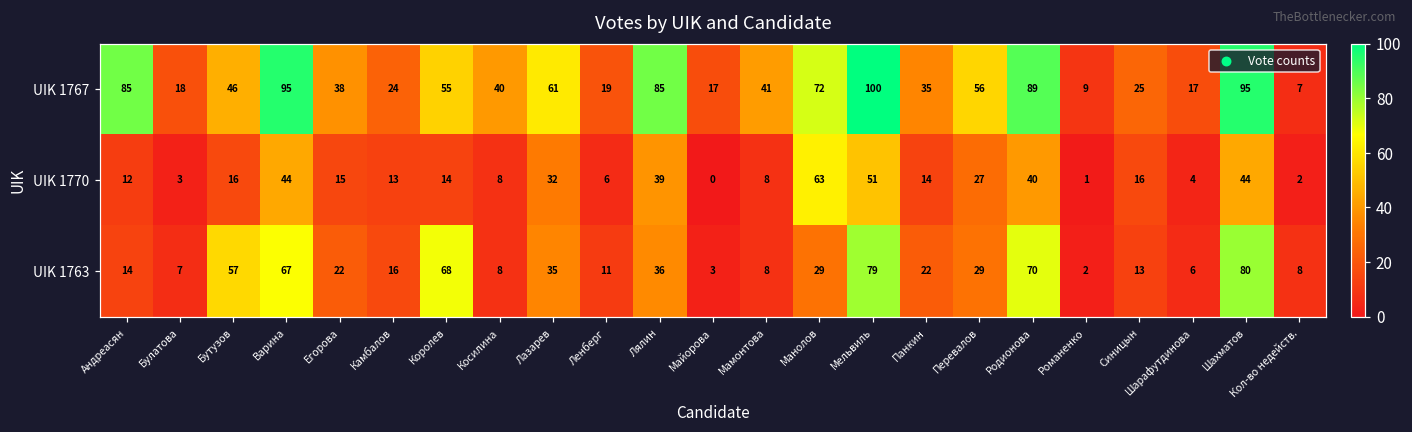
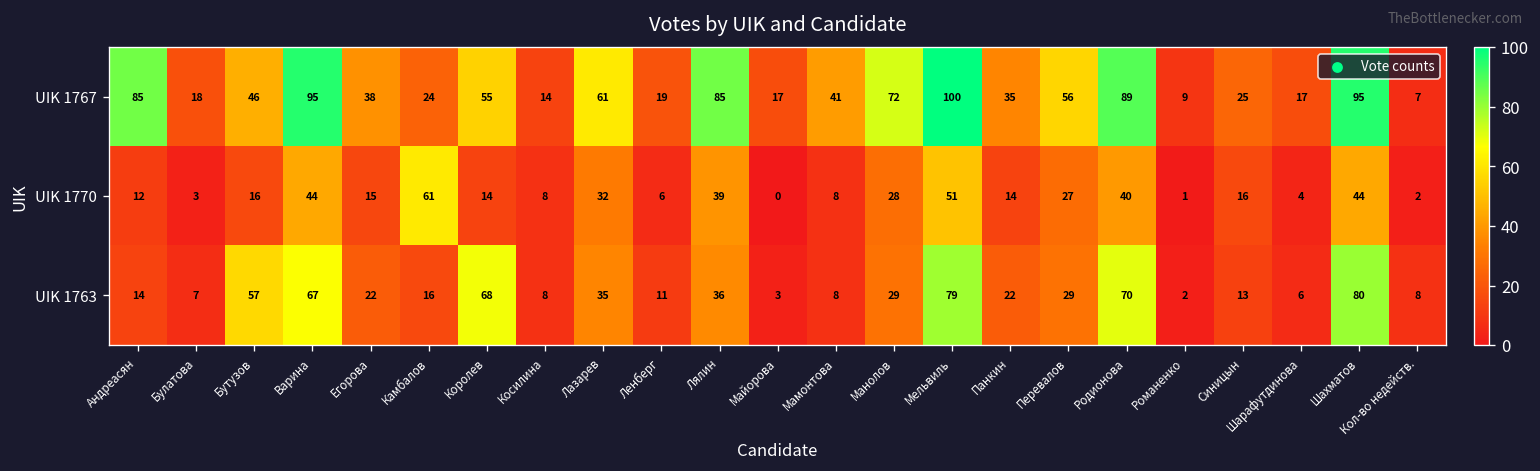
UIK 1767, Косилина: 40 -> 14
UIK 1770, Камбалов: 13 -> 61
UIK 1770, Манолов: 63 -> 28
